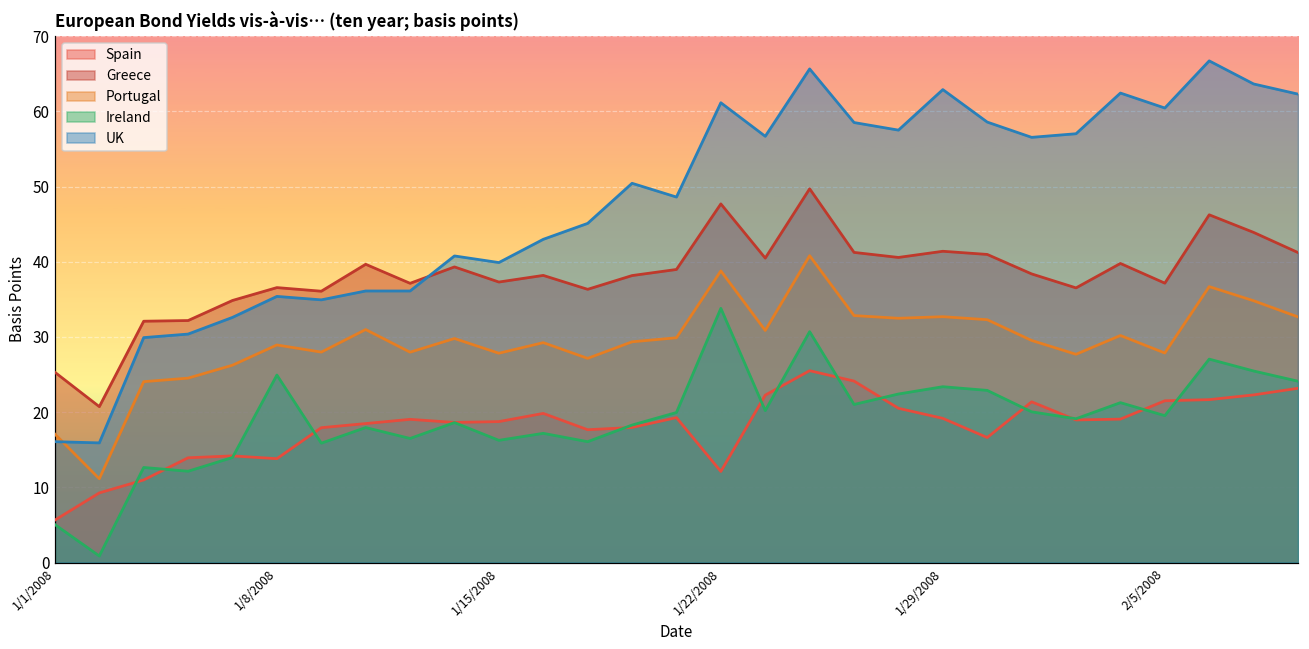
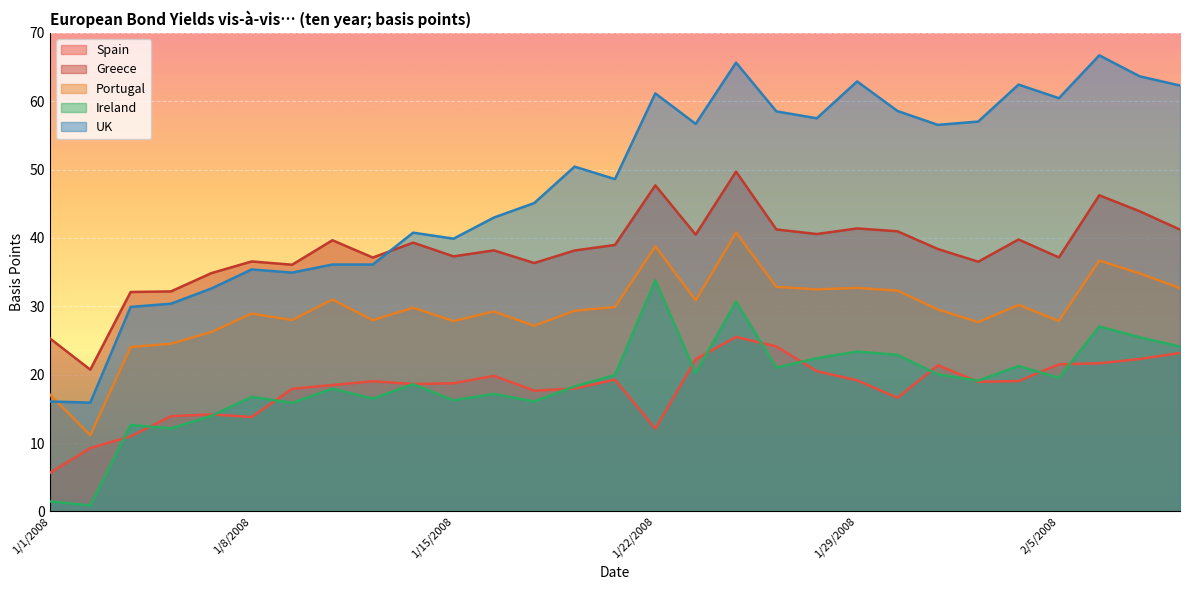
Ireland, 1/1/2008: 5 -> 1
Ireland, 1/8/2008: 25 -> 17
